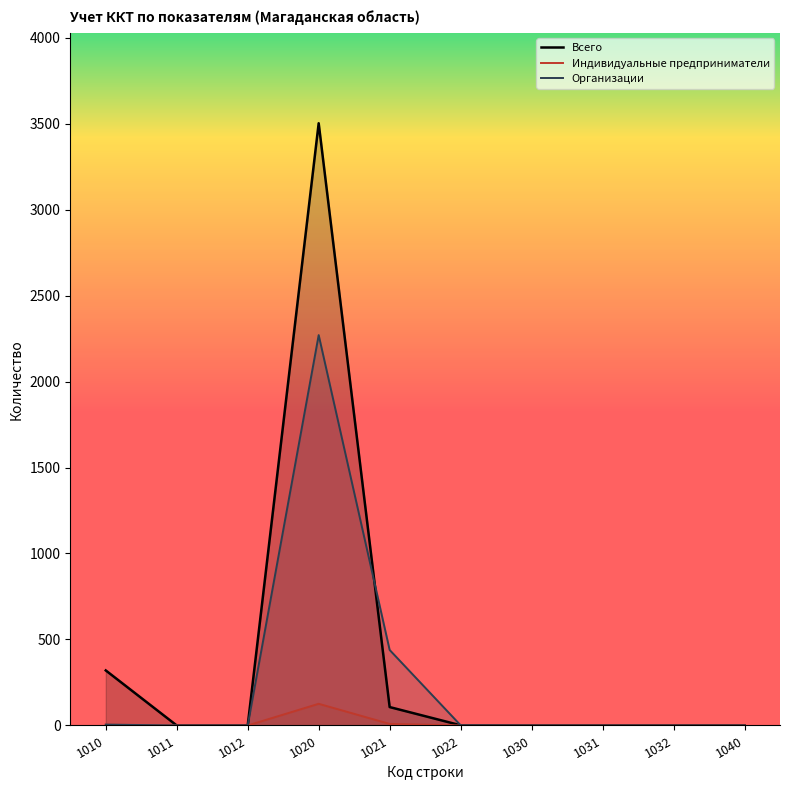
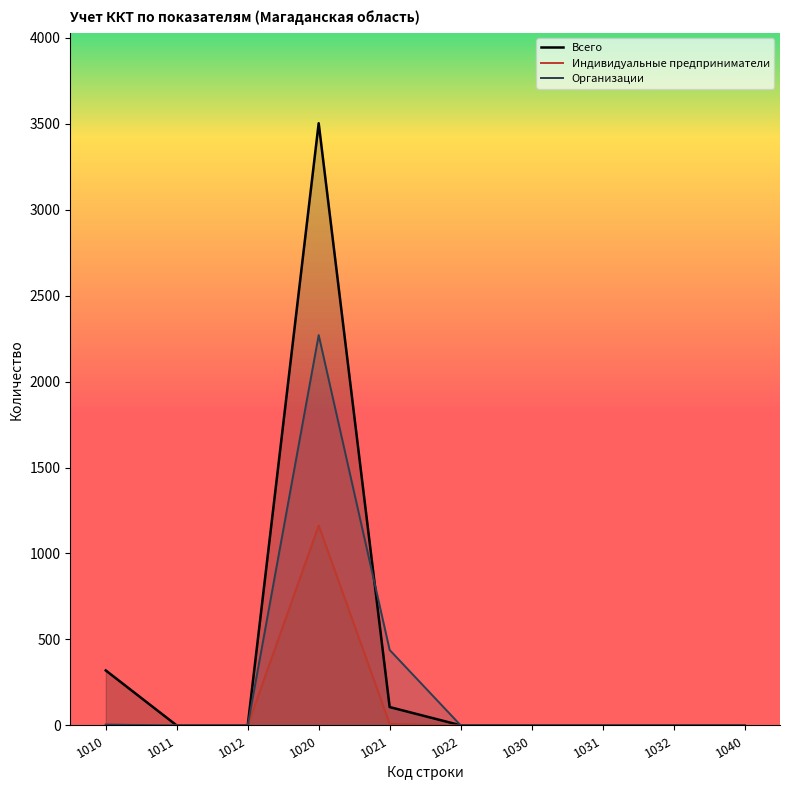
Индивидуальные предприниматели, 1020: 130 -> 1160
